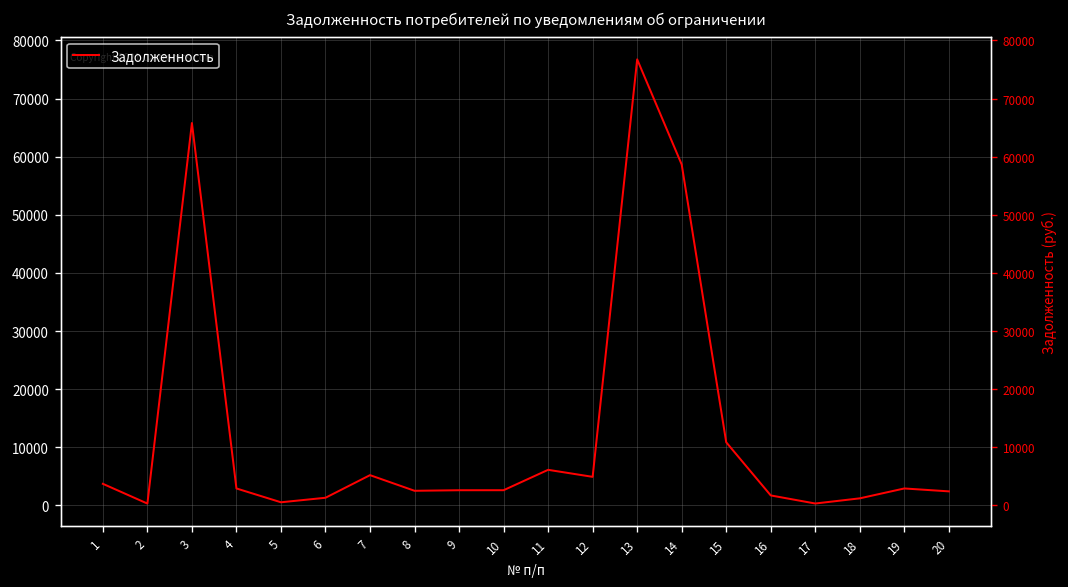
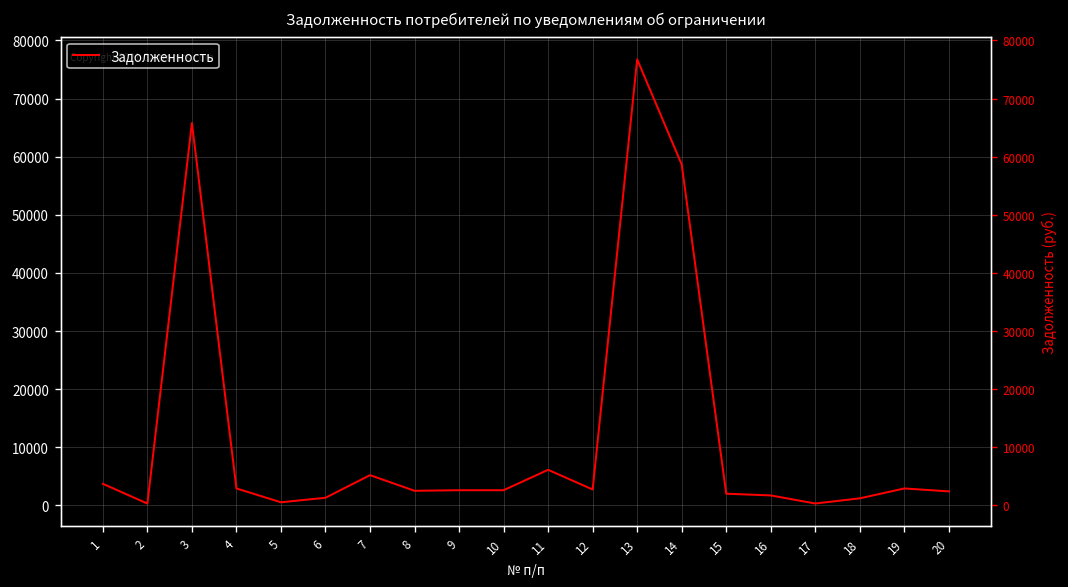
12: 5000 -> 3000
15: 11000 -> 2000
